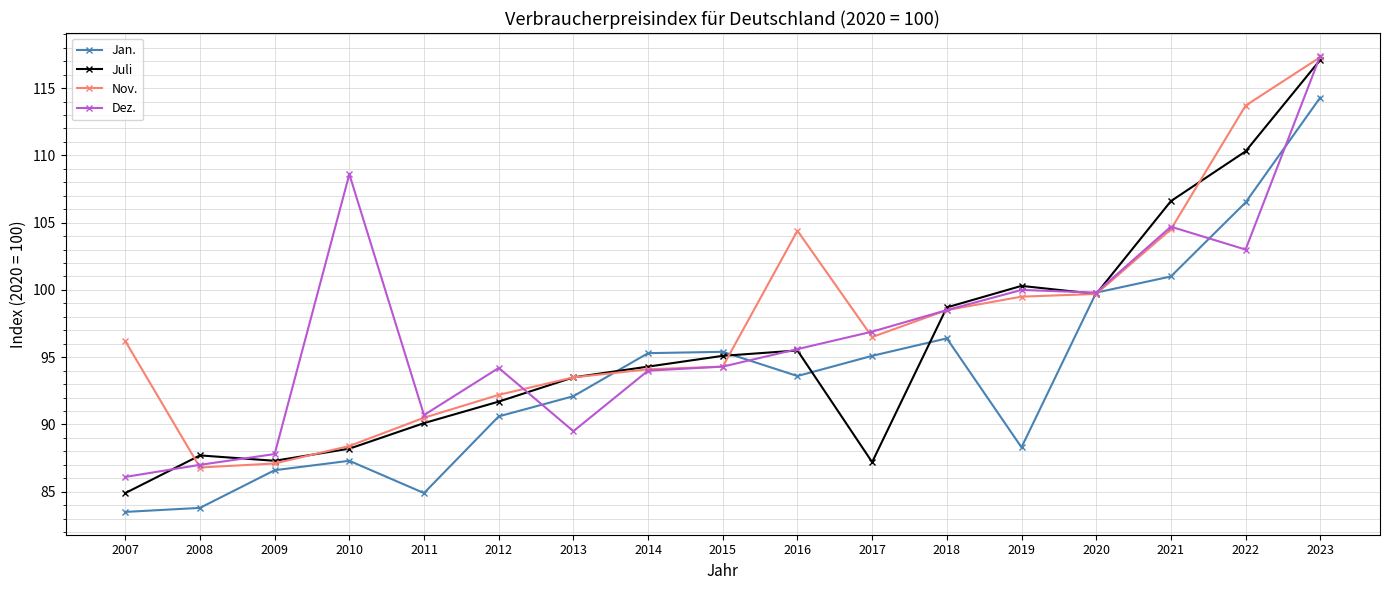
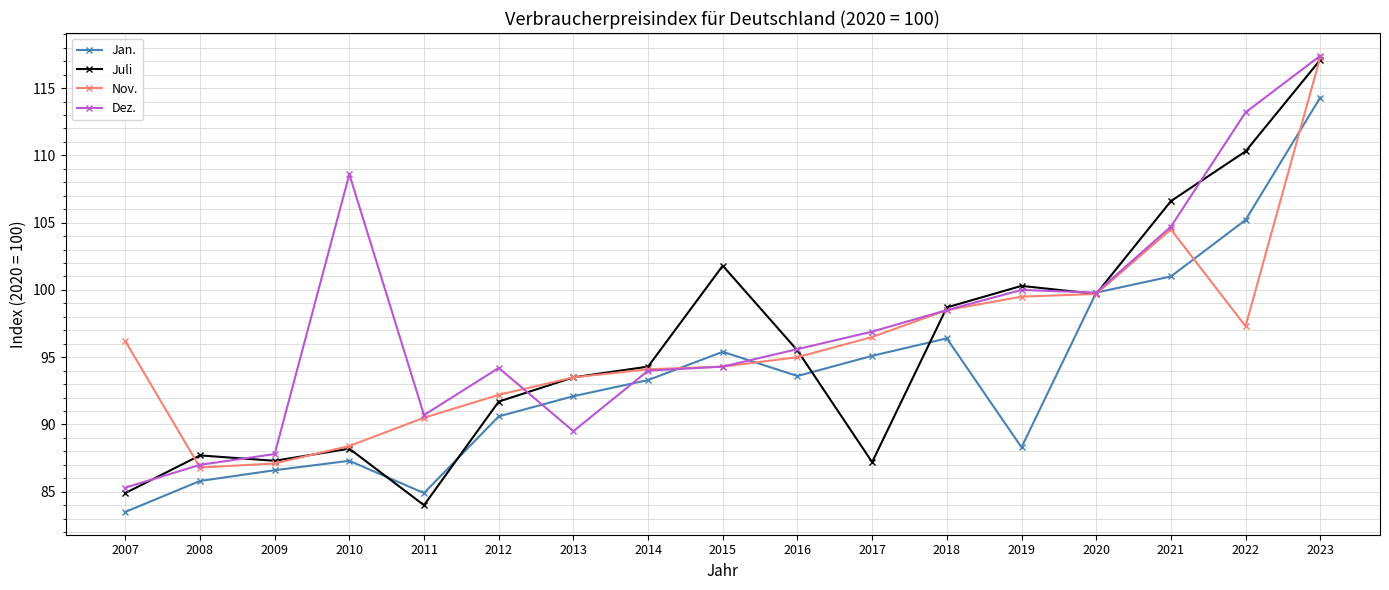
Dez., 2007: 86.1 -> 85.3
Jan., 2008: 83.8 -> 85.8
Juli, 2011: 90.1 -> 84.0
Jan., 2014: 95.3 -> 93.3
Juli, 2015: 95.1 -> 101.8
Nov., 2016: 104.4 -> 95.0
Jan., 2022: 106.5 -> 105.2
Nov., 2022: 113.7 -> 97.3
Dez., 2022: 103.0 -> 113.2
